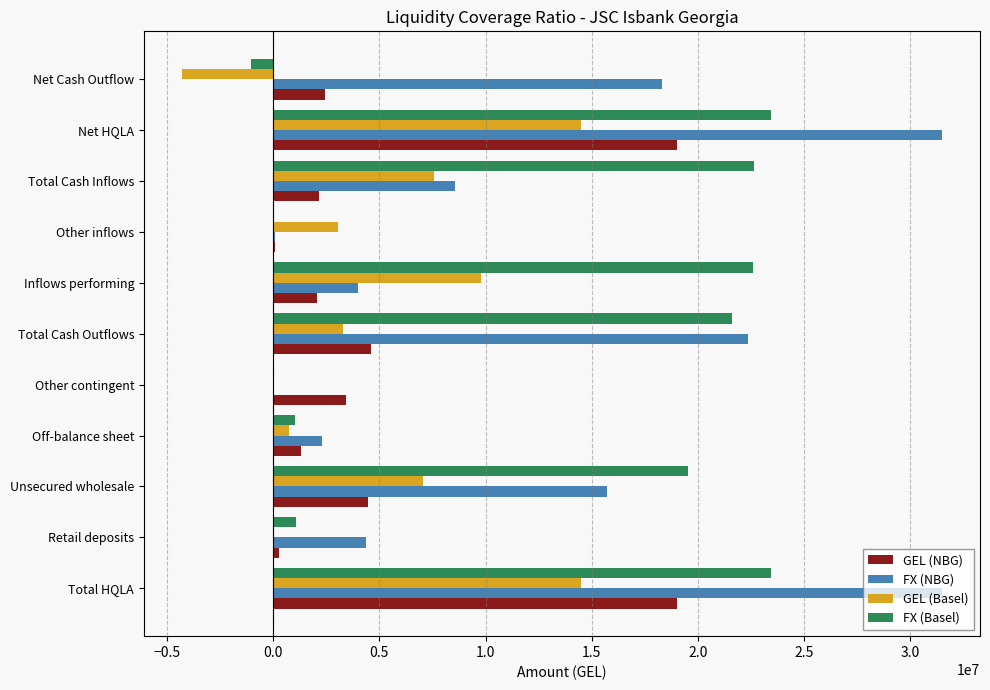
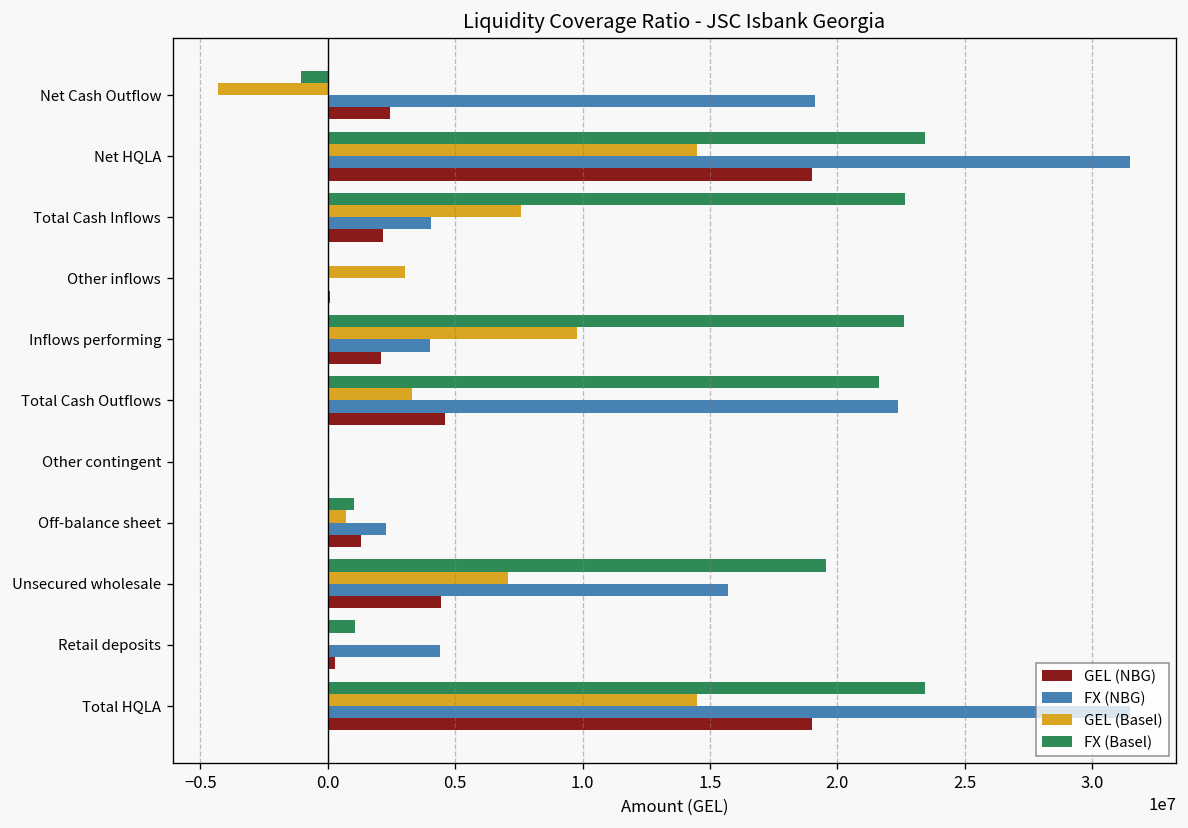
FX (NBG), Net Cash Outflow: 18300000 -> 19100000
FX (NBG), Total Cash Inflows: 8600000 -> 4100000
GEL (NBG), Other contingent: 3400000 -> 0
